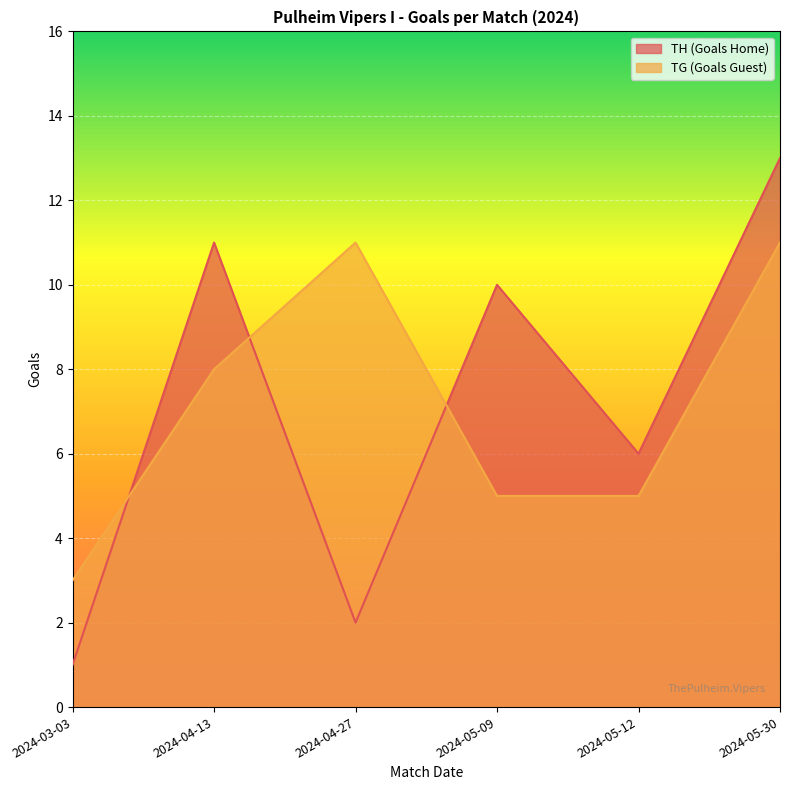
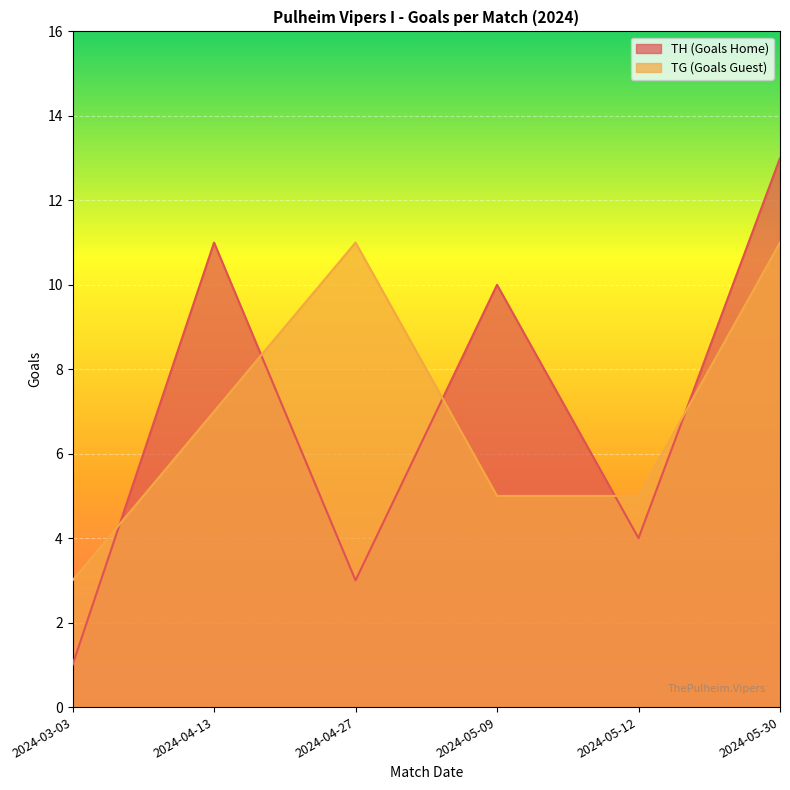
TG (Goals Guest), 2024-04-13: 8 -> 7
TH (Goals Home), 2024-04-27: 2 -> 3
TH (Goals Home), 2024-05-12: 6 -> 4
